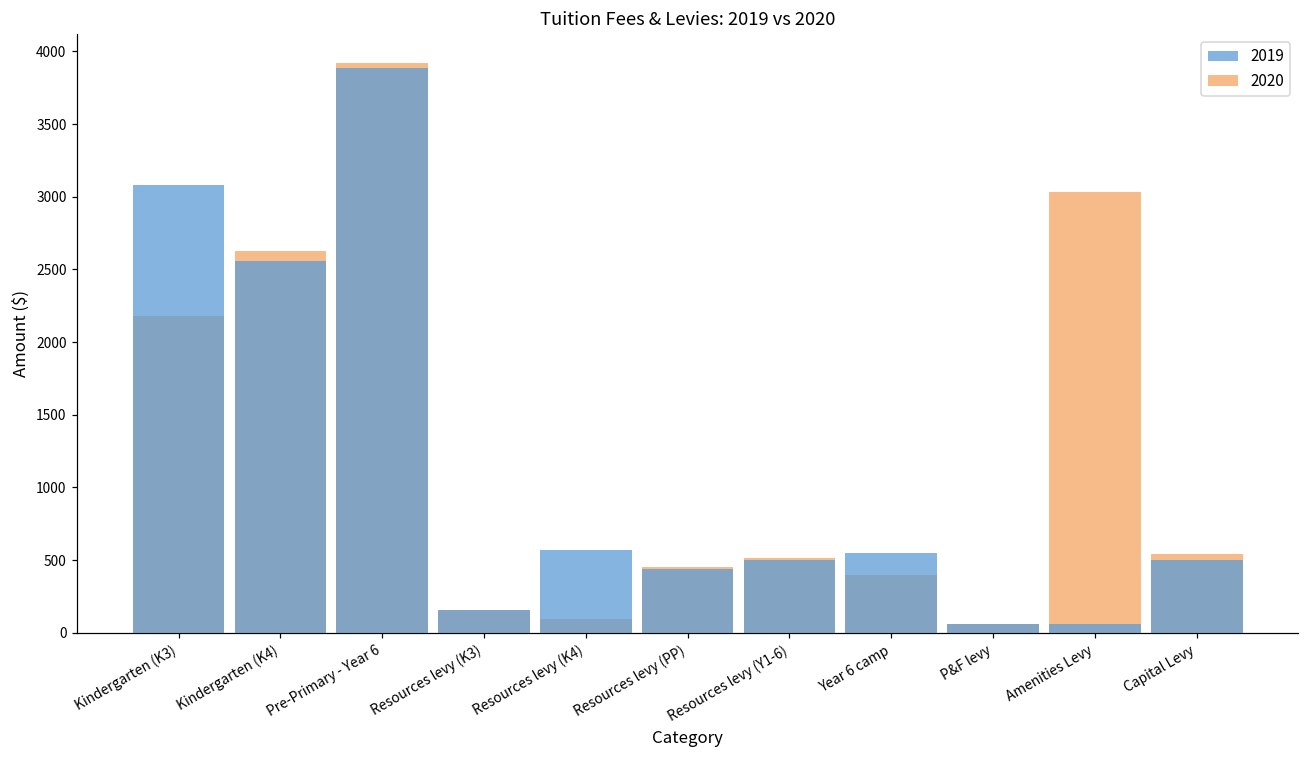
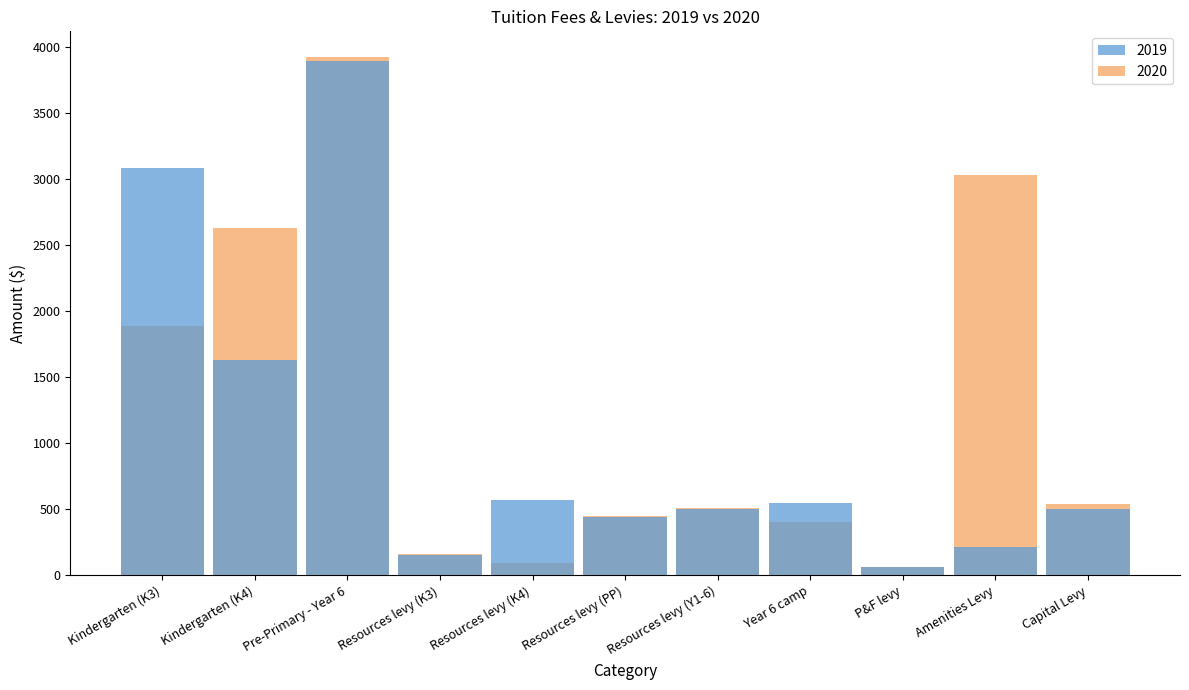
2020, Kindergarten (K3): 2180 -> 1880
2019, Kindergarten (K4): 2560 -> 1630
2019, Amenities Levy: 60 -> 220
